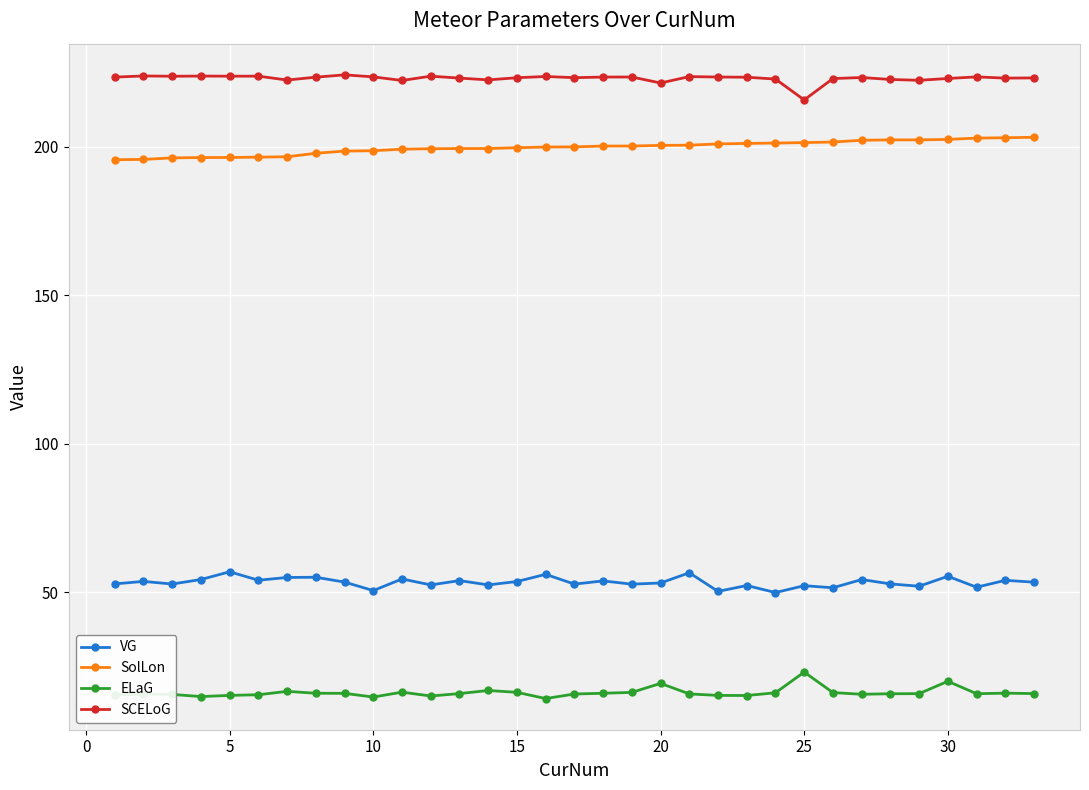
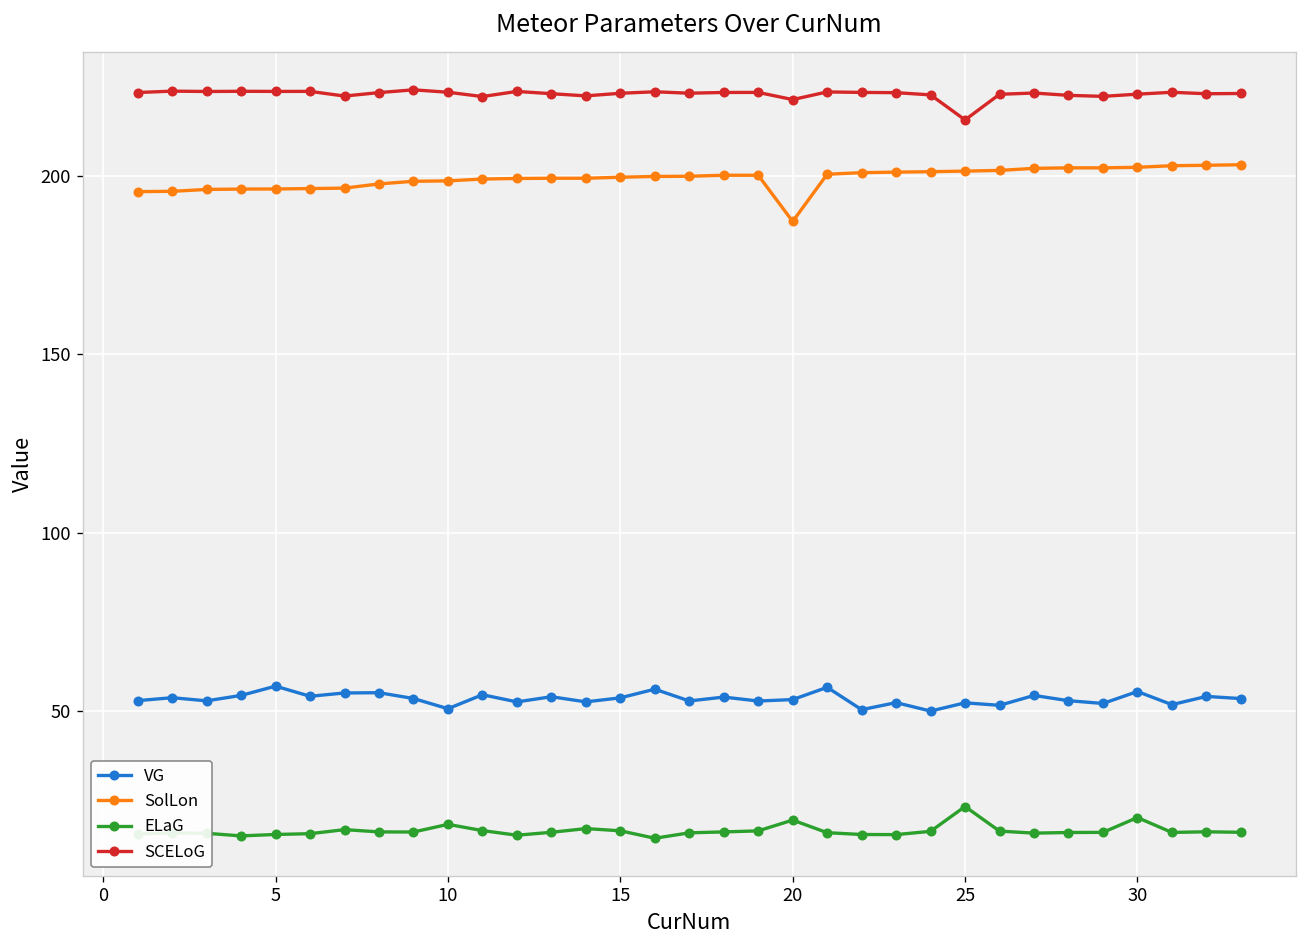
ELaG, 10: 15 -> 18
SolLon, 20: 201 -> 187
